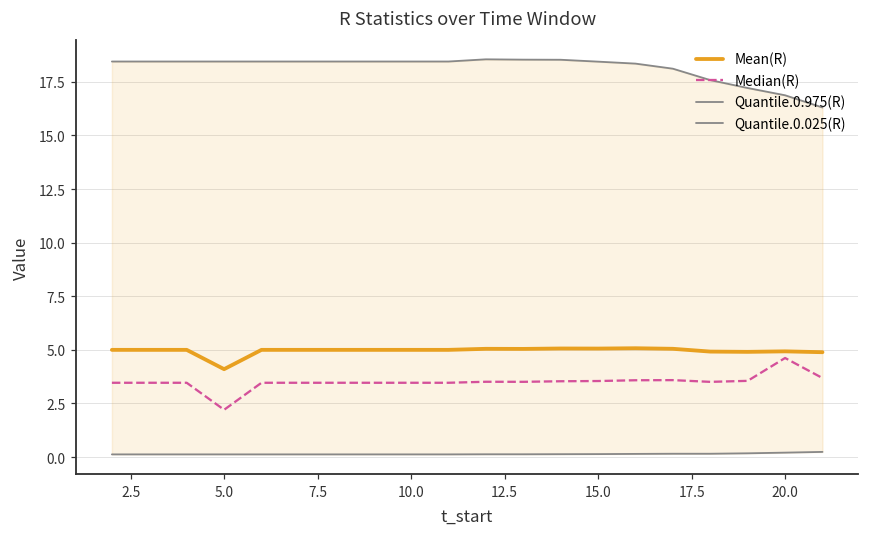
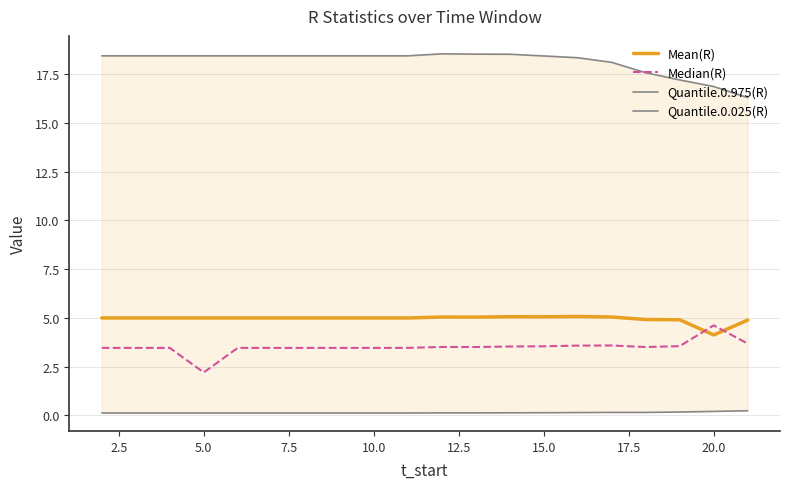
Mean(R), 5.0: 4.1 -> 5.0
Mean(R), 20.0: 4.9 -> 4.1
